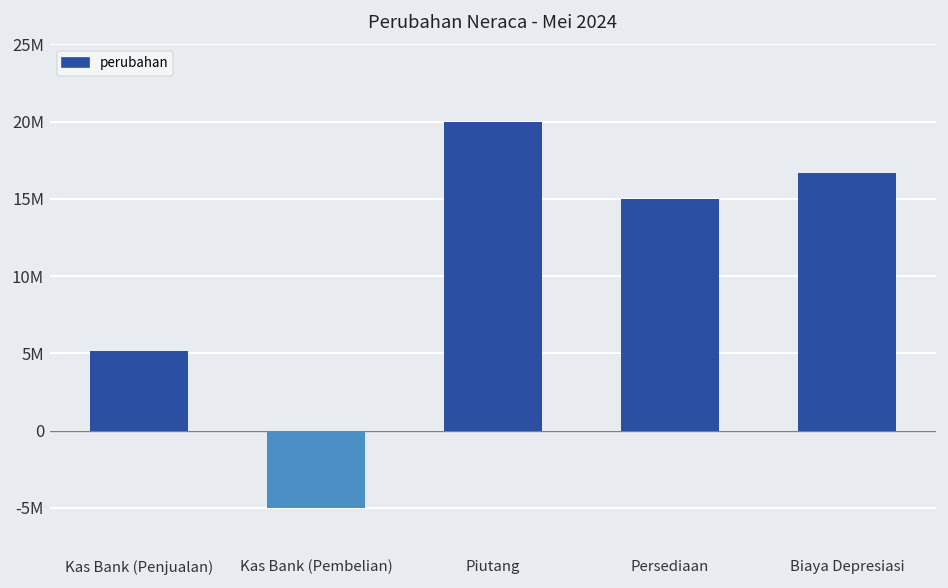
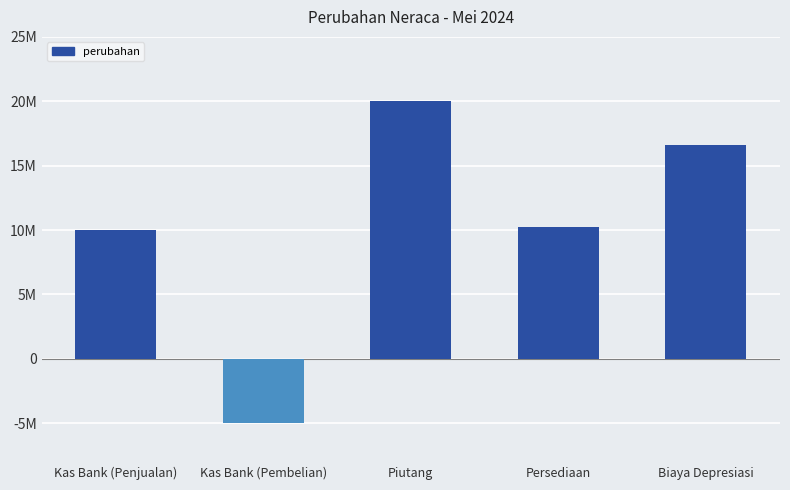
Kas Bank (Penjualan): 5200000 -> 10000000
Persediaan: 15000000 -> 10200000
